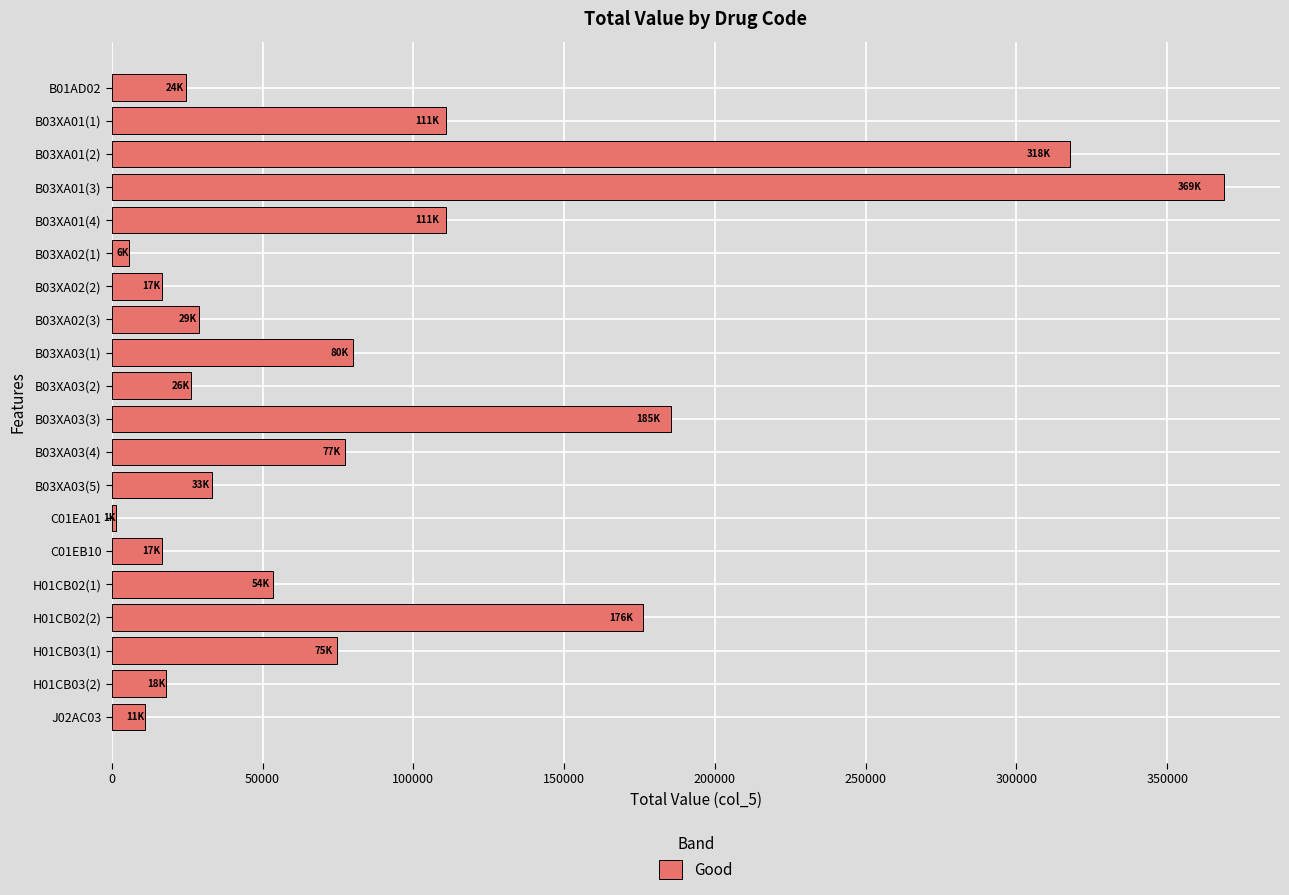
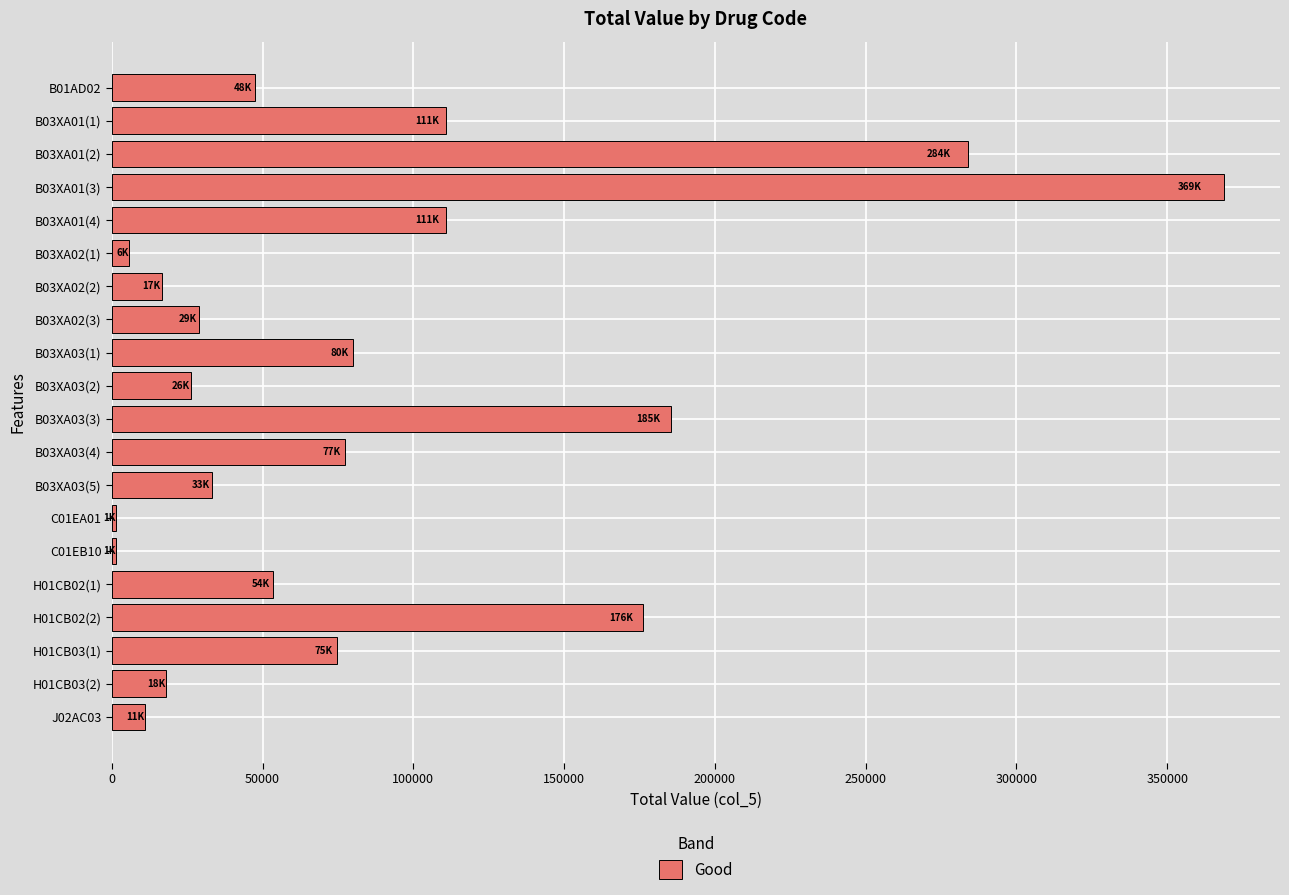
B01AD02: 24K -> 48K
B03XA01(2): 318K -> 284K
C01EB10: 17K -> 1K
